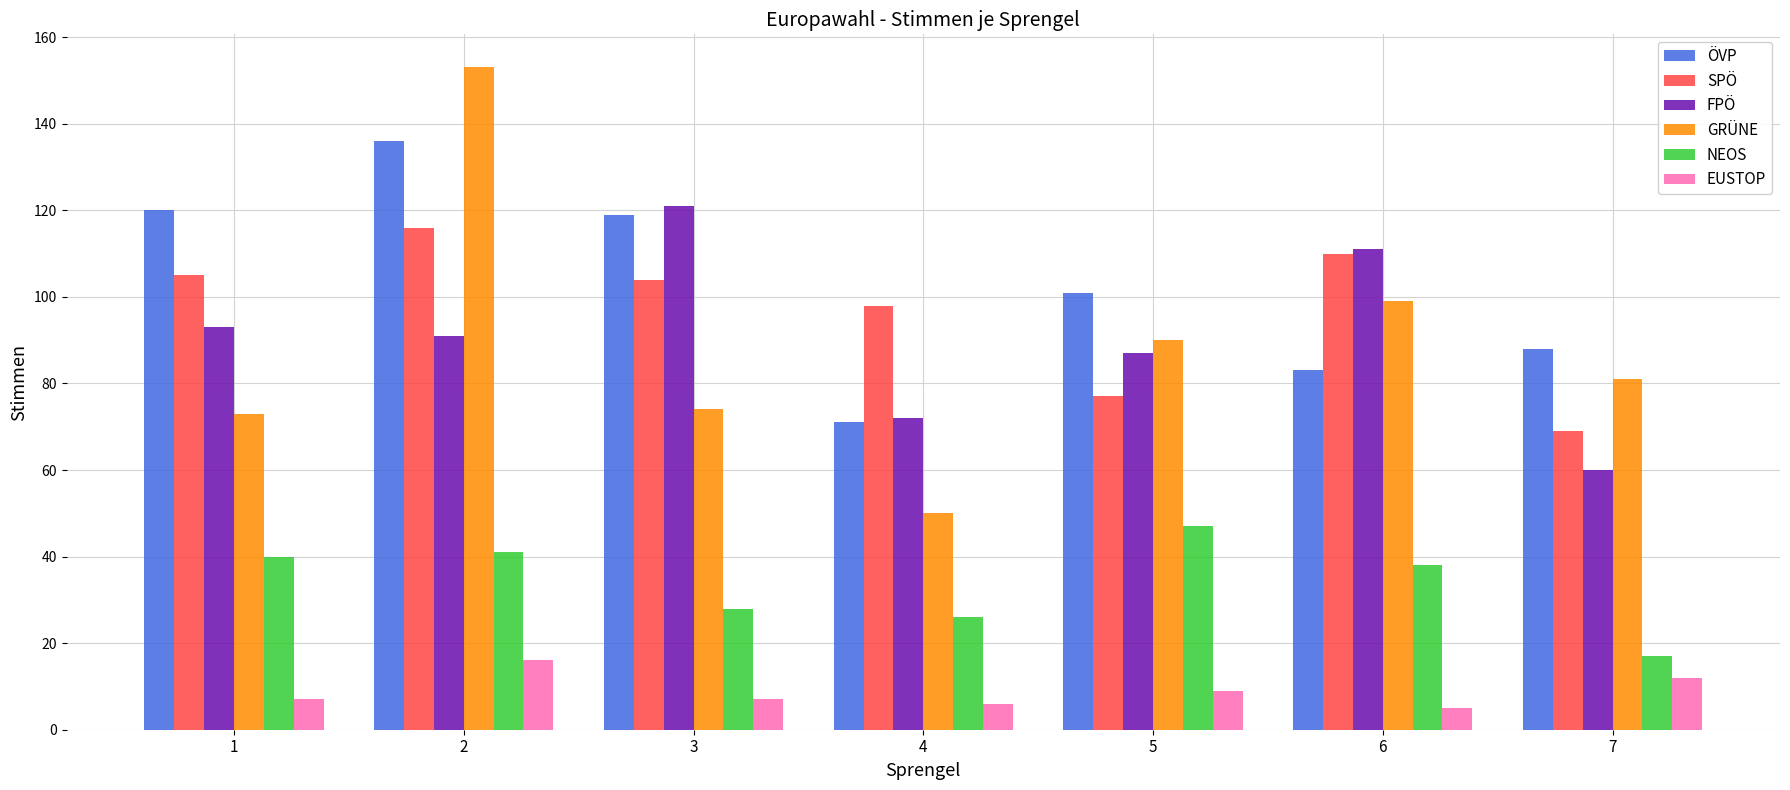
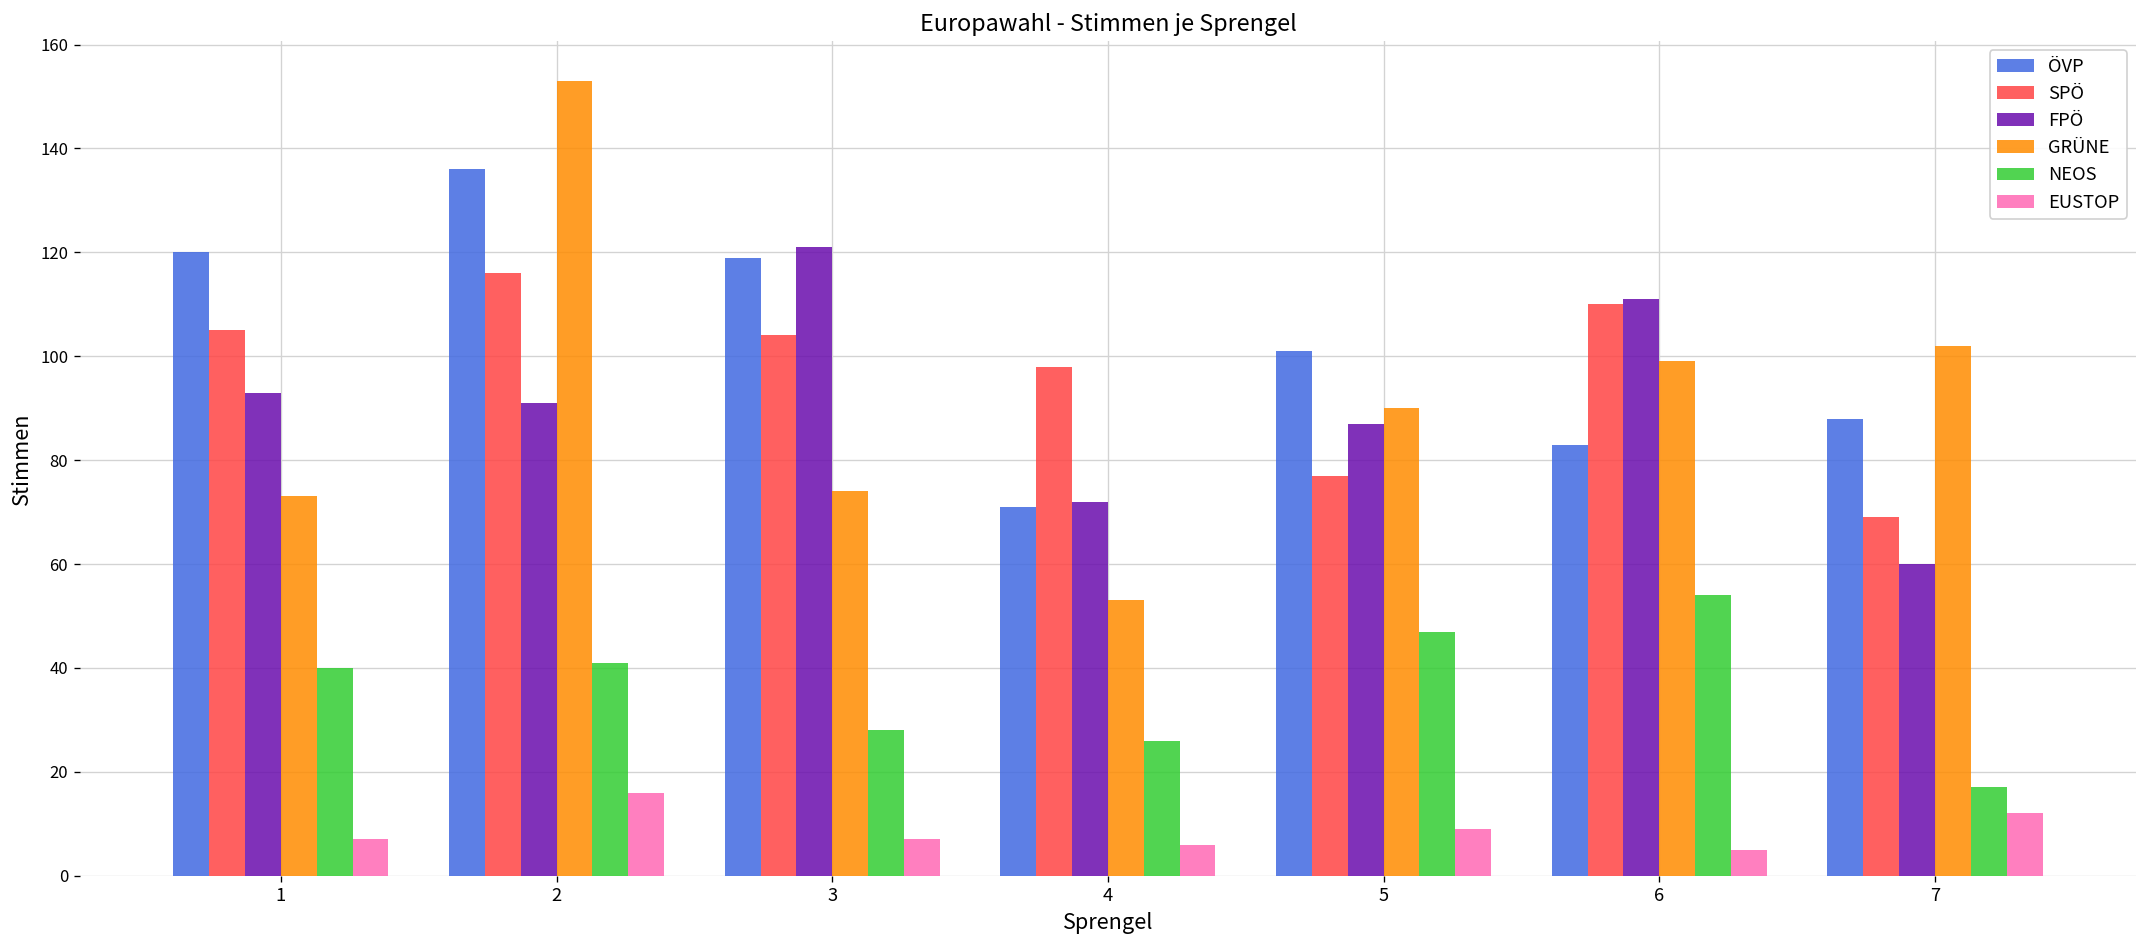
GRÜNE, 4: 50 -> 53
NEOS, 6: 38 -> 54
GRÜNE, 7: 81 -> 102
